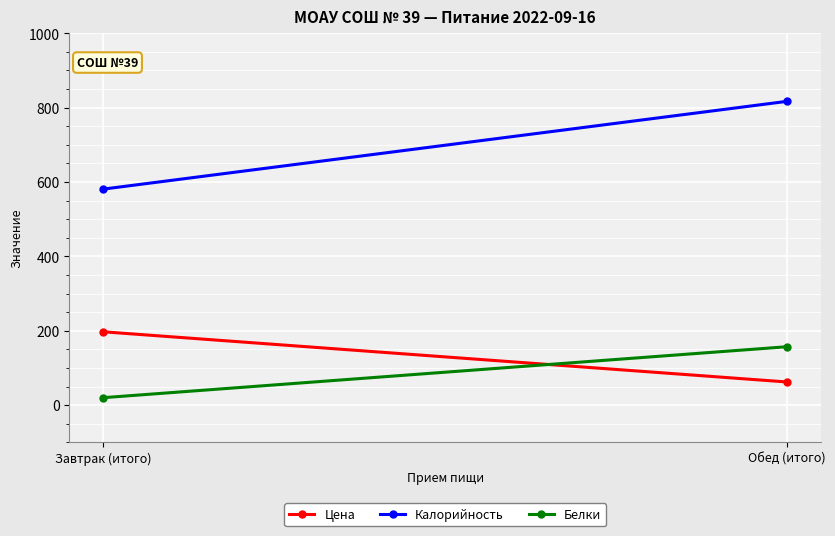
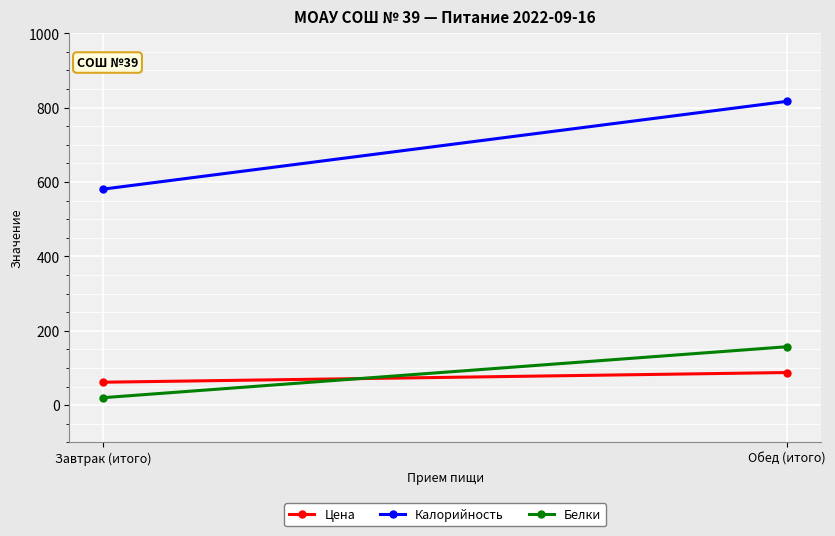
Цена, Завтрак (итого): 200 -> 60
Цена, Обед (итого): 60 -> 90
